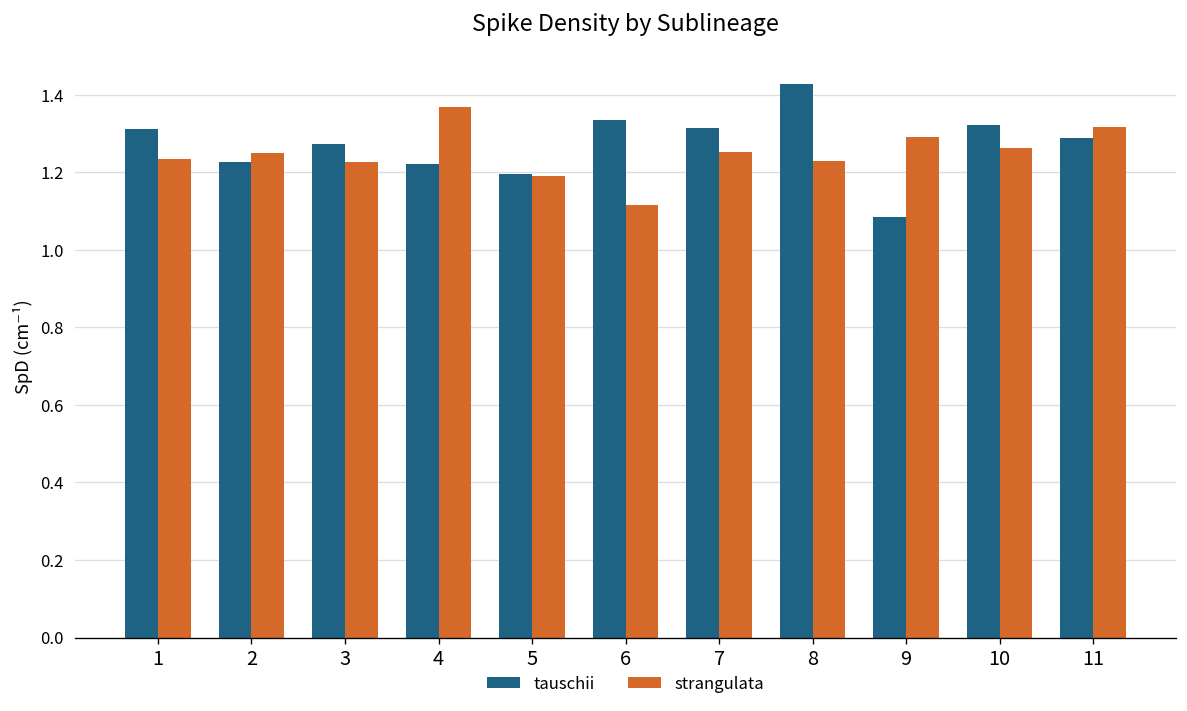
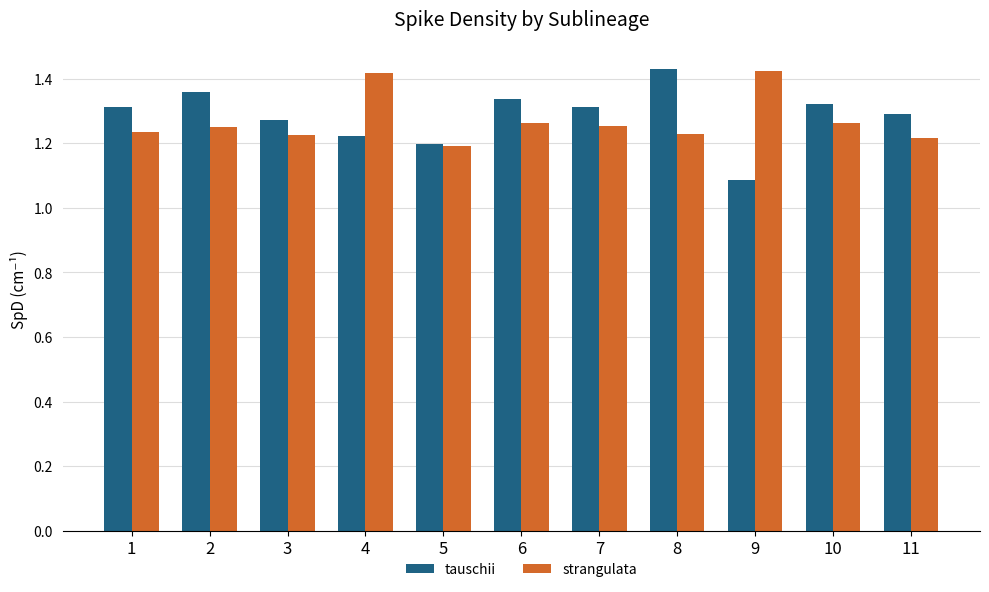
tauschii, 2: 1.23 -> 1.36
strangulata, 4: 1.37 -> 1.42
strangulata, 6: 1.12 -> 1.26
strangulata, 9: 1.29 -> 1.42
strangulata, 11: 1.32 -> 1.22
